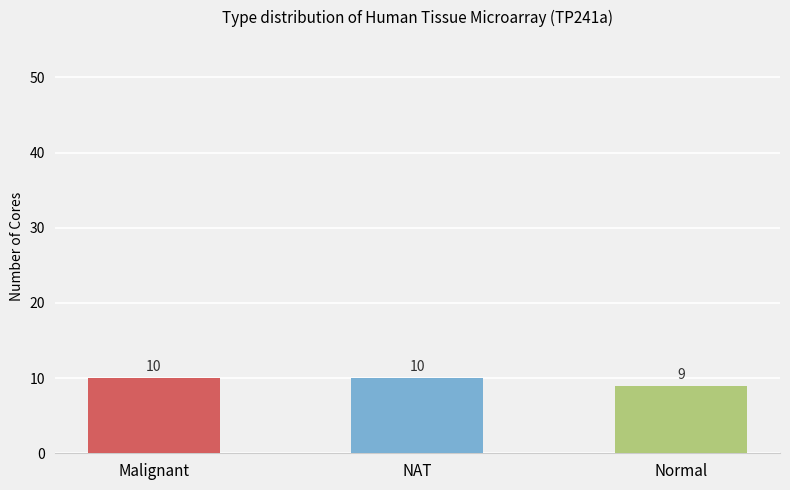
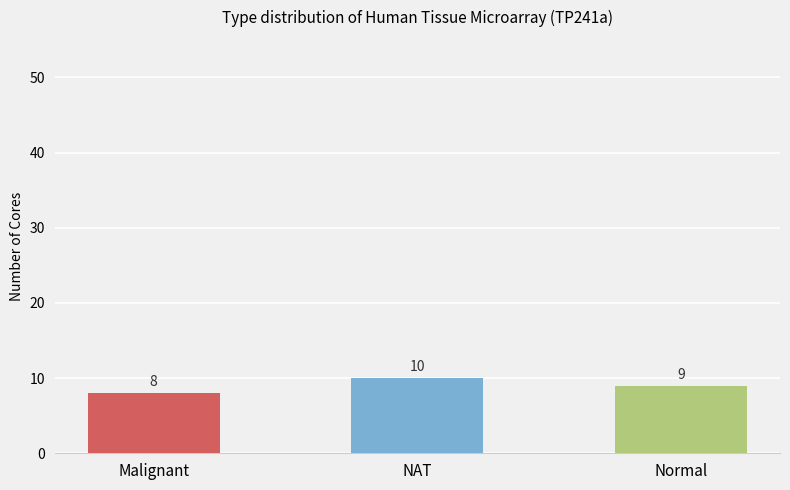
Malignant: 10 -> 8
